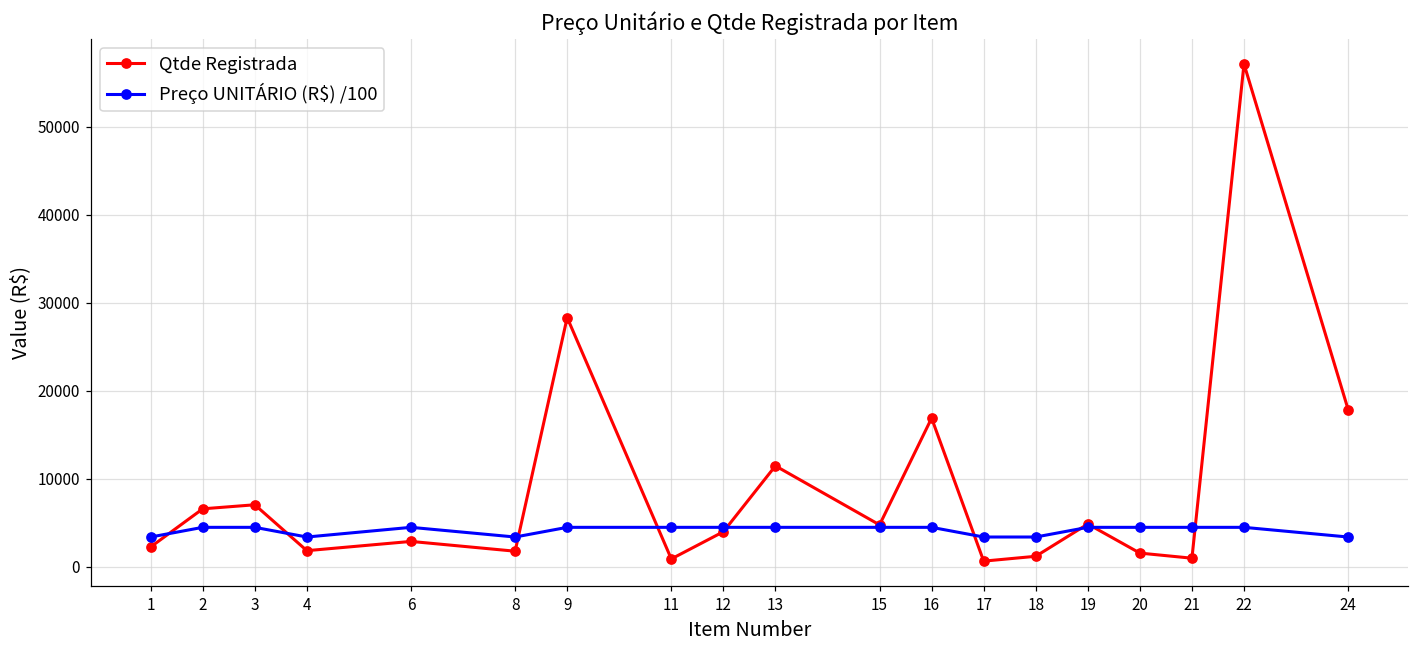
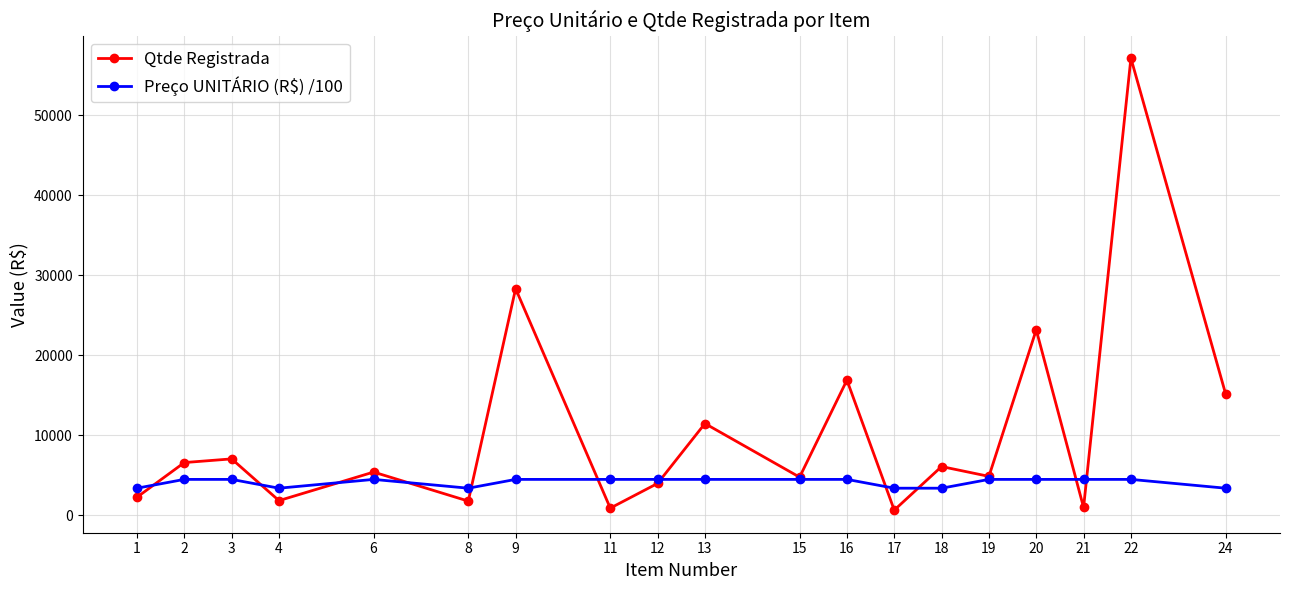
Qtde Registrada, 6: 3000 -> 5000
Qtde Registrada, 18: 1000 -> 6000
Qtde Registrada, 20: 2000 -> 23000
Qtde Registrada, 24: 18000 -> 15000
